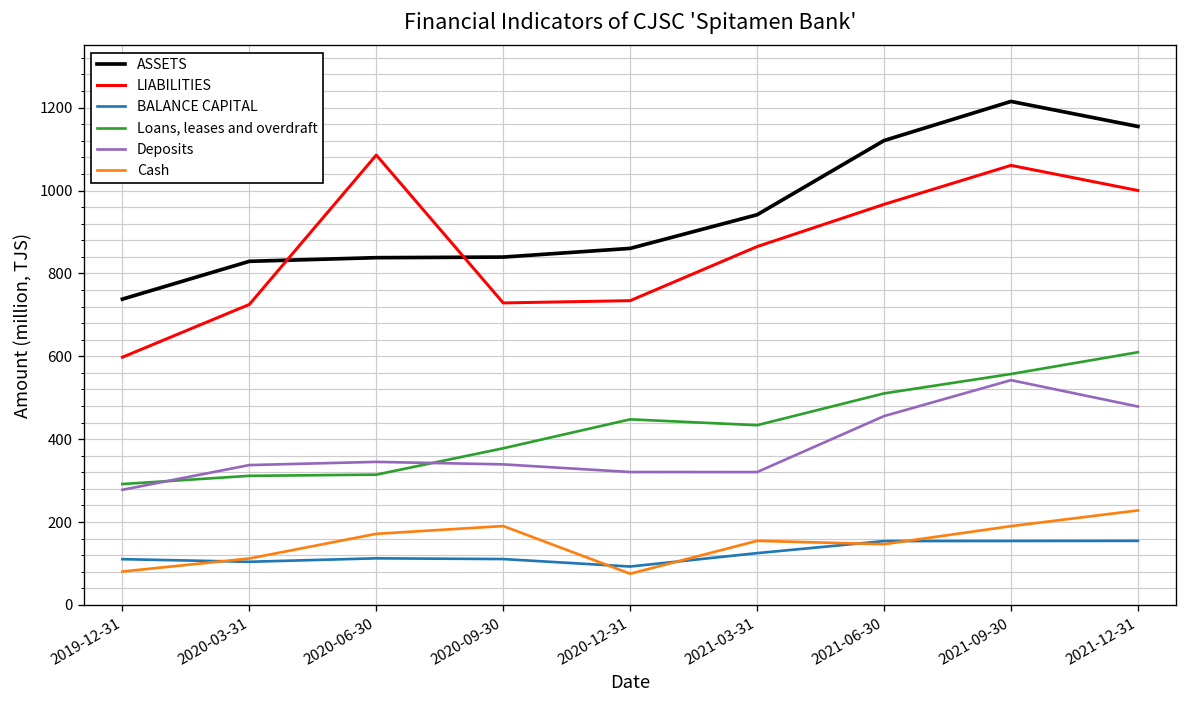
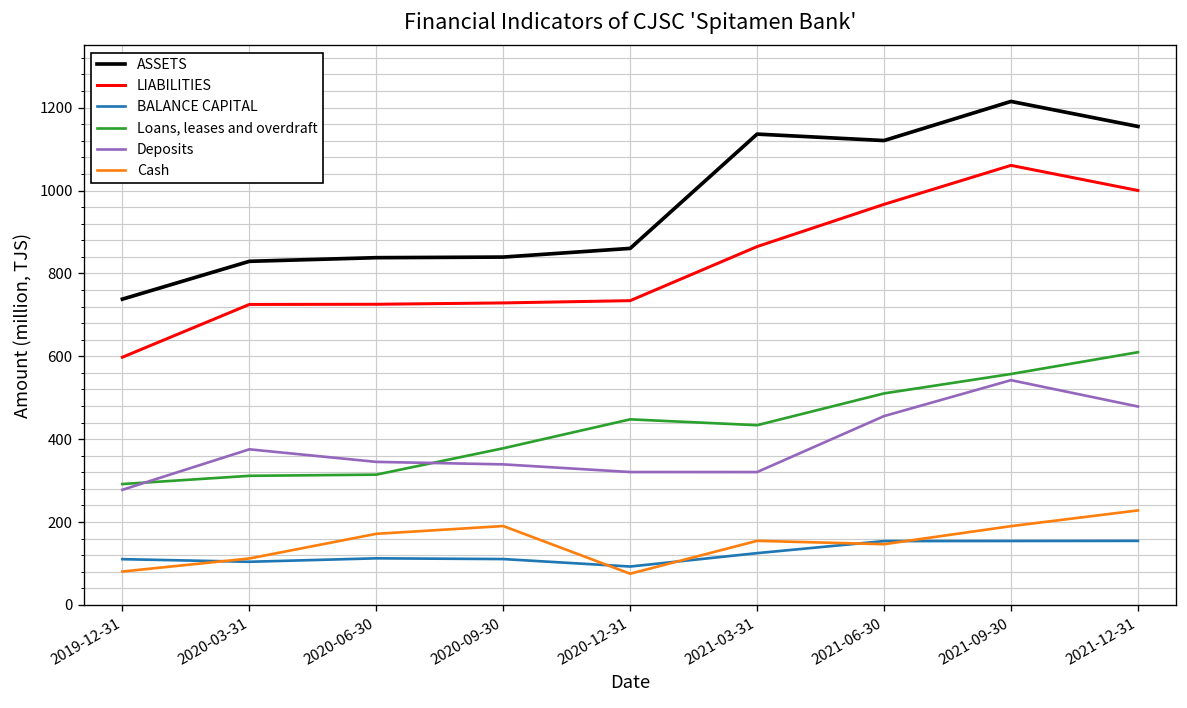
Deposits, 2020-03-31: 340 -> 380
LIABILITIES, 2020-06-30: 1090 -> 730
ASSETS, 2021-03-31: 940 -> 1140
